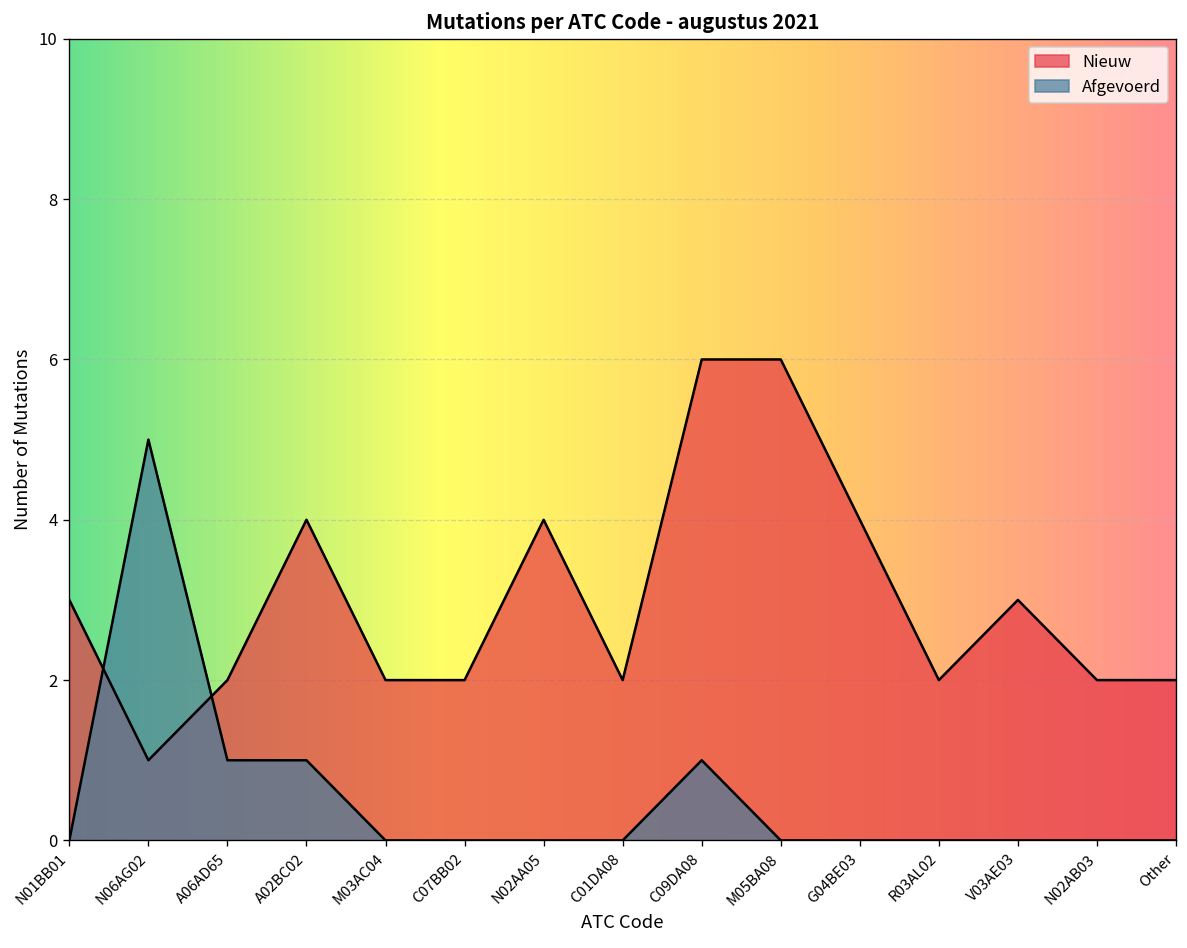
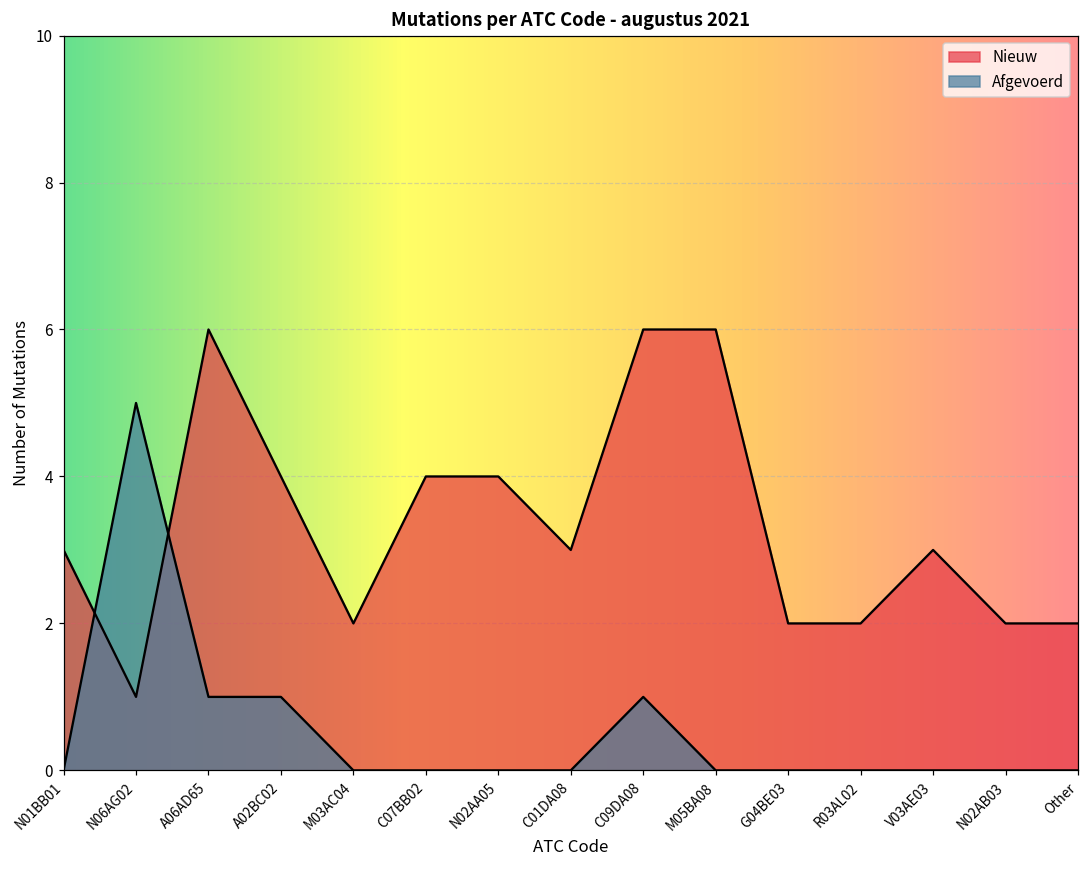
Nieuw, A06AD65: 2 -> 6
Nieuw, C07BB02: 2 -> 4
Nieuw, C01DA08: 2 -> 3
Nieuw, G04BE03: 4 -> 2
